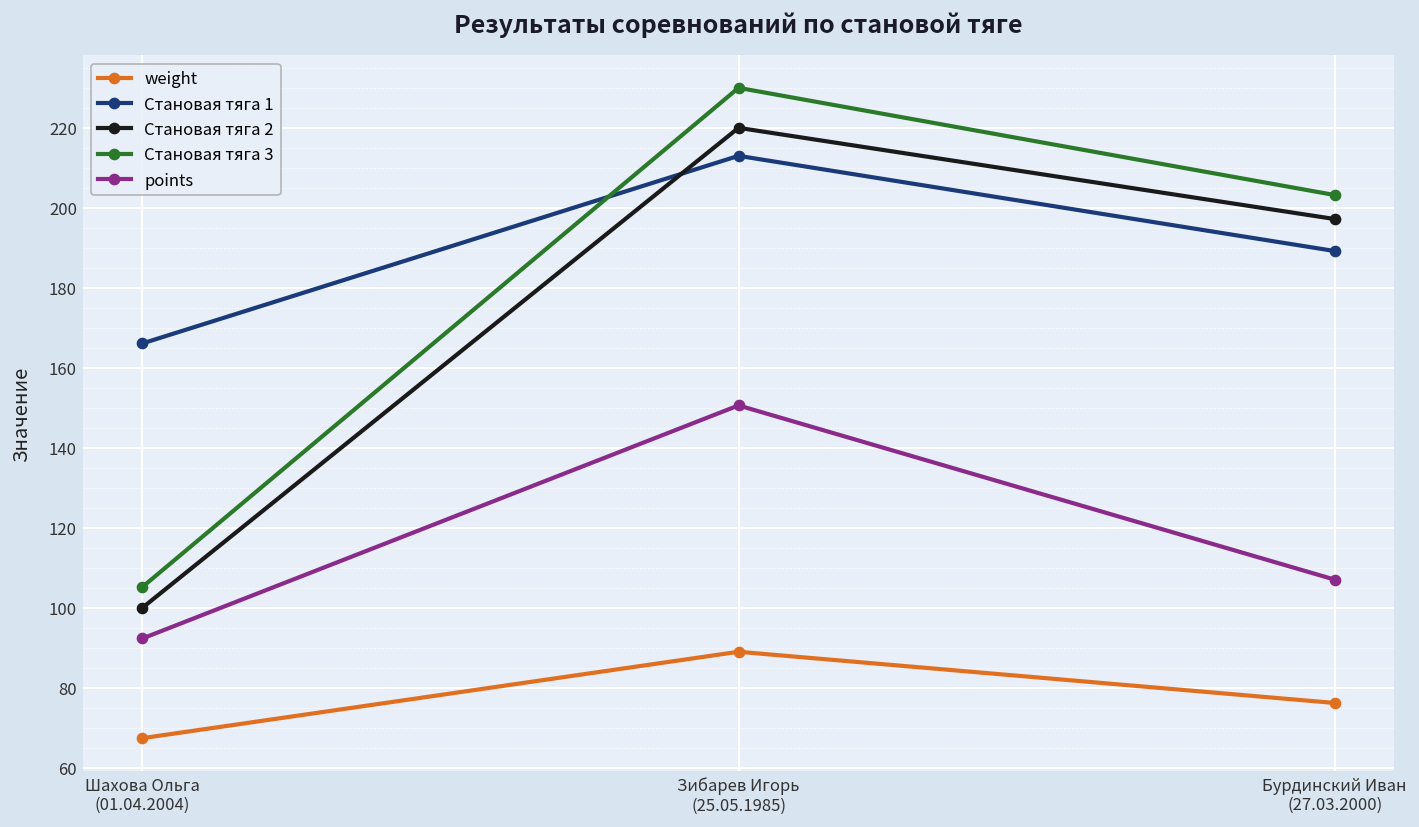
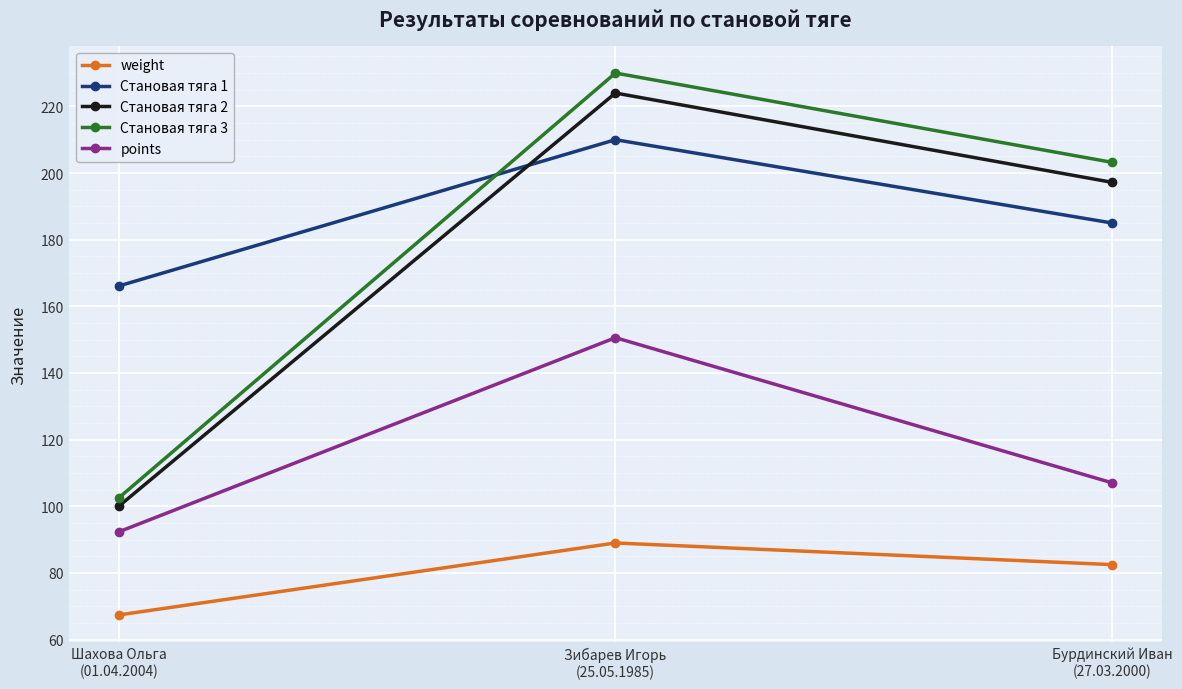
Становая тяга 3, Шахова Ольга (01.04.2004): 105 -> 103
Становая тяга 1, Зибарев Игорь (25.05.1985): 213 -> 210
Становая тяга 2, Зибарев Игорь (25.05.1985): 220 -> 224
weight, Бурдинский Иван (27.03.2000): 76 -> 83
Становая тяга 1, Бурдинский Иван (27.03.2000): 189 -> 185
